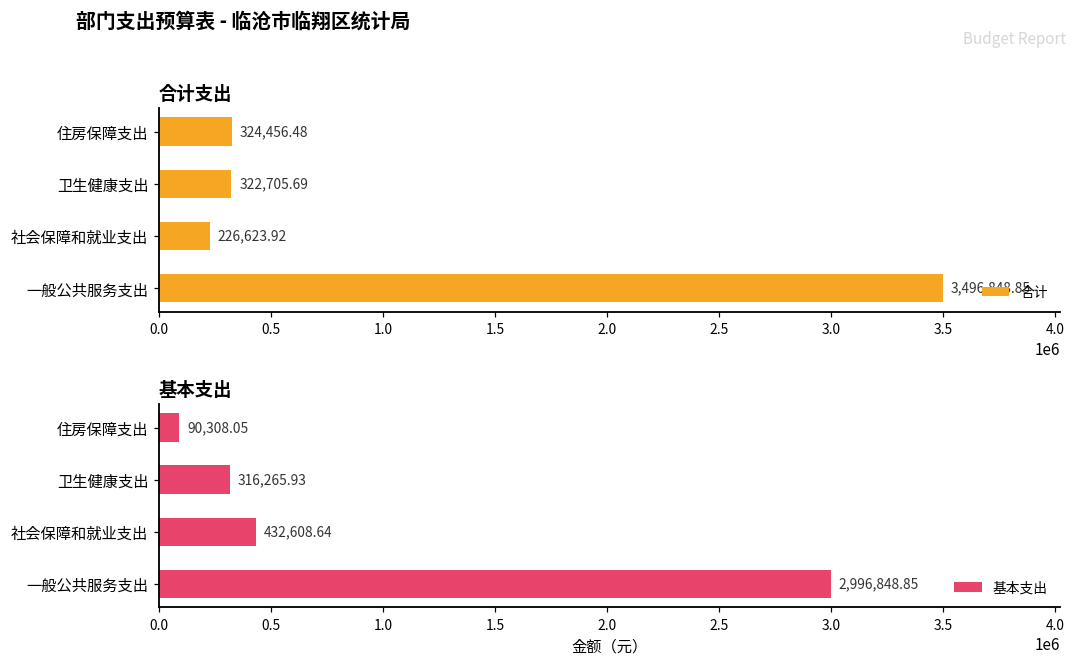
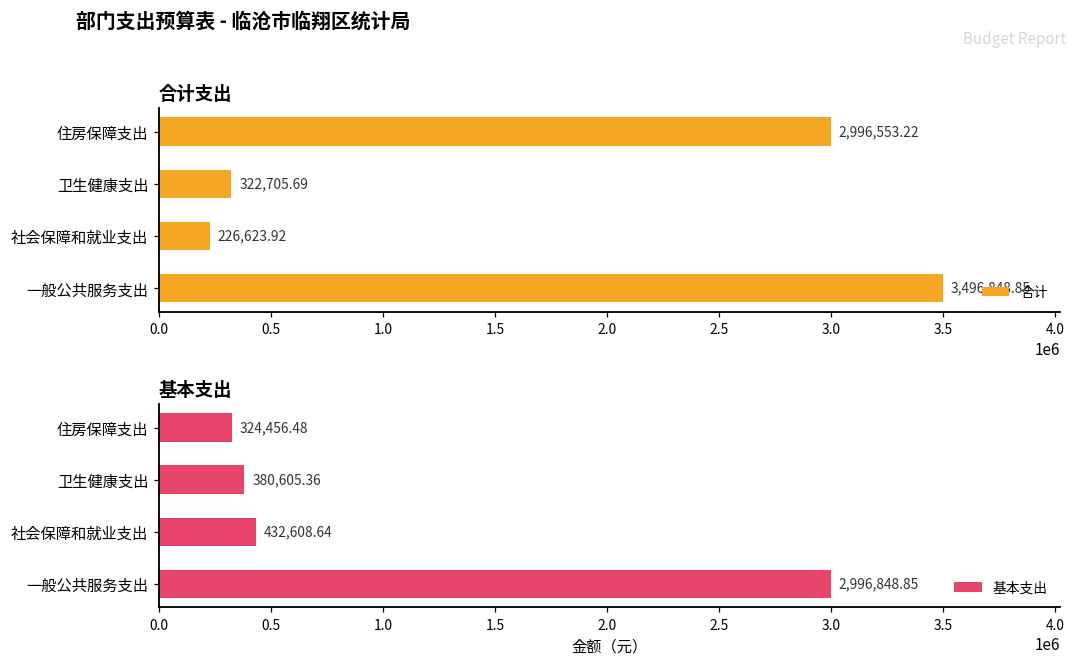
合计支出, 住房保障支出: 324,456.48 -> 2,996,553.22
基本支出, 住房保障支出: 90,308.05 -> 324,456.48
基本支出, 卫生健康支出: 316,265.93 -> 380,605.36
